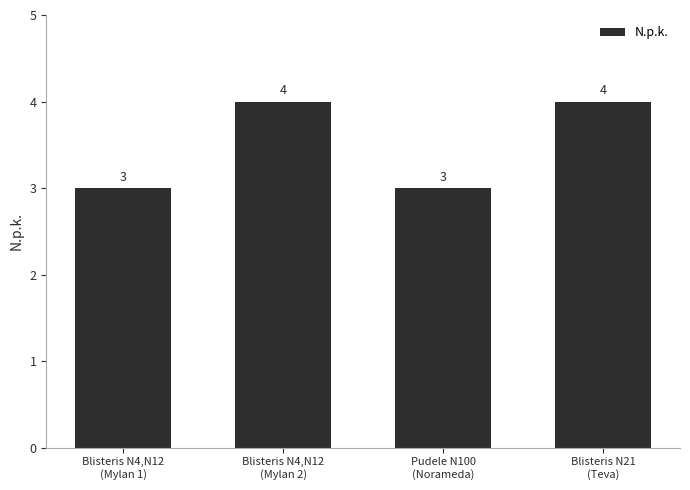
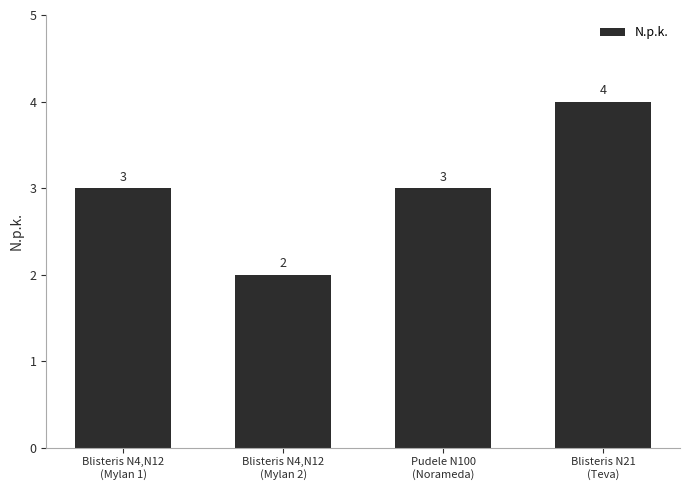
Blisteris N4,N12 (Mylan 2): 4 -> 2
